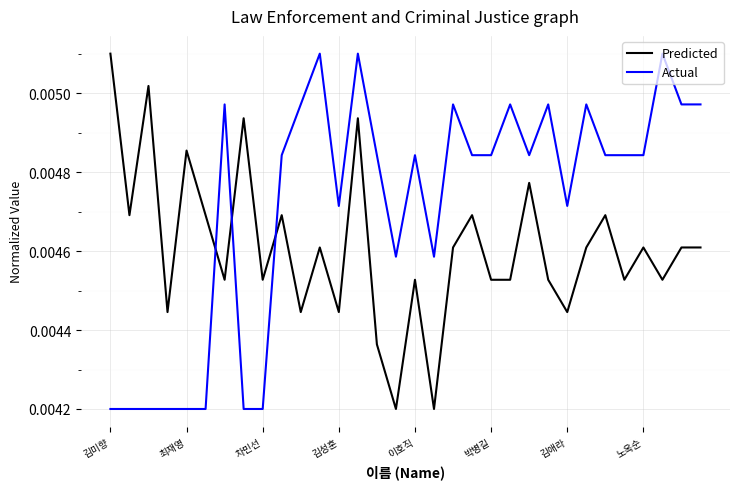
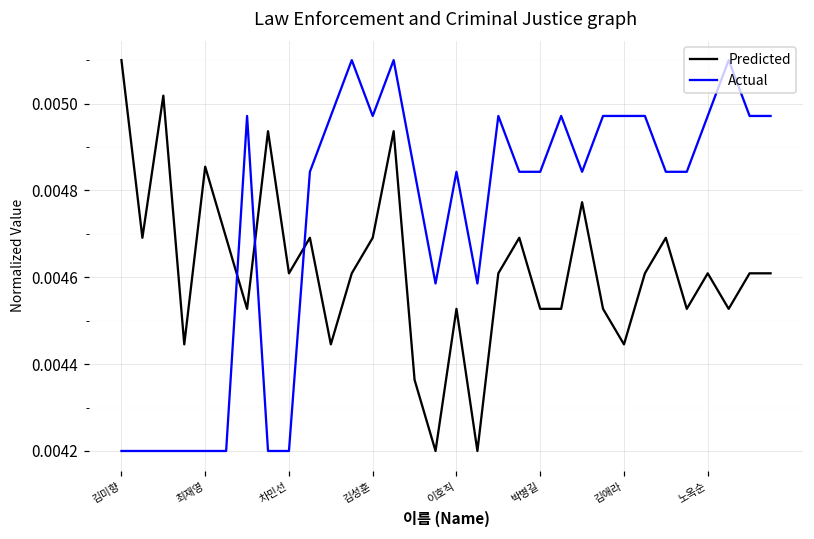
Predicted, 차민선: 0.00453 -> 0.00461
Predicted, 김성훈: 0.00445 -> 0.00469
Actual, 김성훈: 0.00471 -> 0.00497
Actual, 김애라: 0.00471 -> 0.00497
Actual, 노옥순: 0.00484 -> 0.00497
